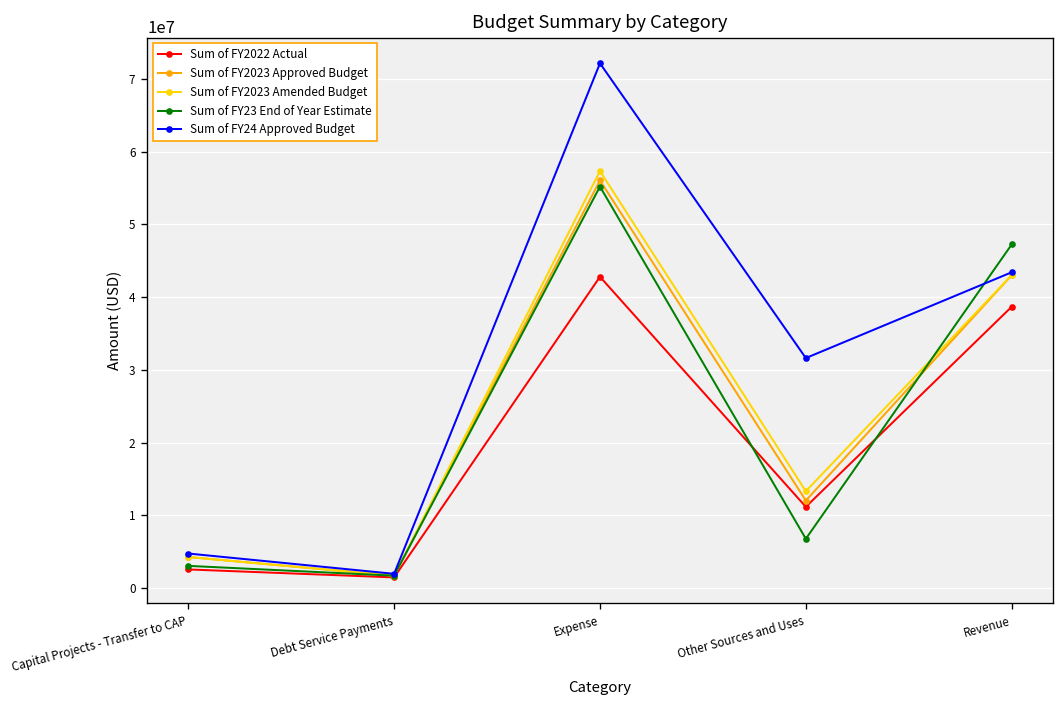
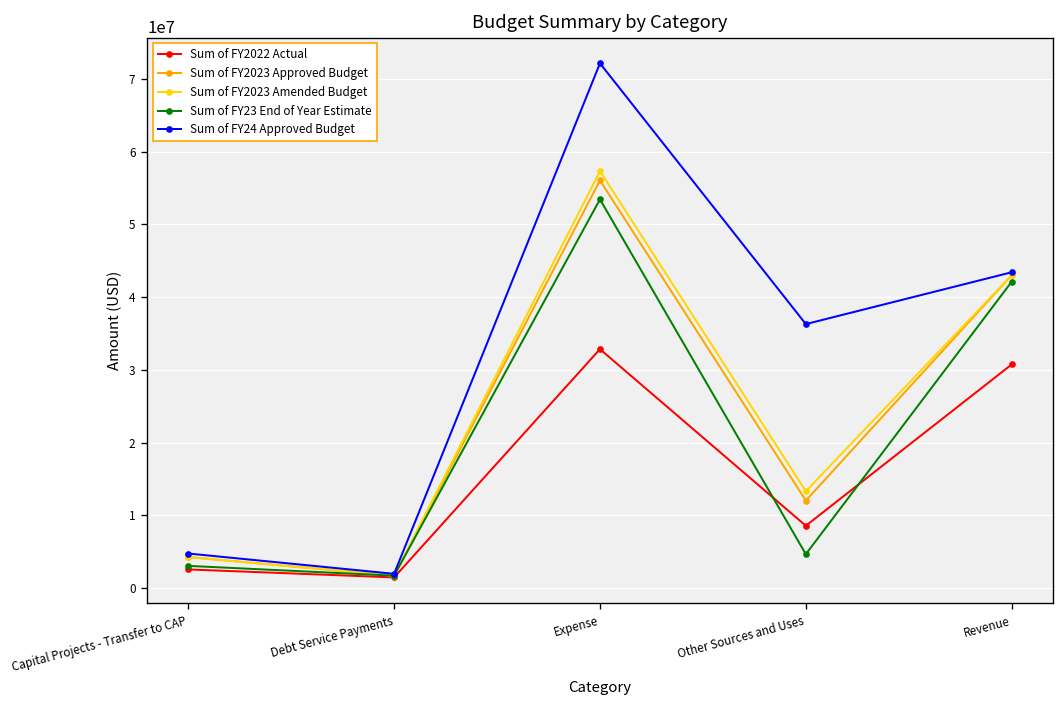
Sum of FY2022 Actual, Expense: 43000000 -> 33000000
Sum of FY23 End of Year Estimate, Expense: 55000000 -> 53000000
Sum of FY2022 Actual, Other Sources and Uses: 11000000 -> 9000000
Sum of FY23 End of Year Estimate, Other Sources and Uses: 7000000 -> 5000000
Sum of FY24 Approved Budget, Other Sources and Uses: 32000000 -> 36000000
Sum of FY2022 Actual, Revenue: 39000000 -> 31000000
Sum of FY23 End of Year Estimate, Revenue: 47000000 -> 42000000
